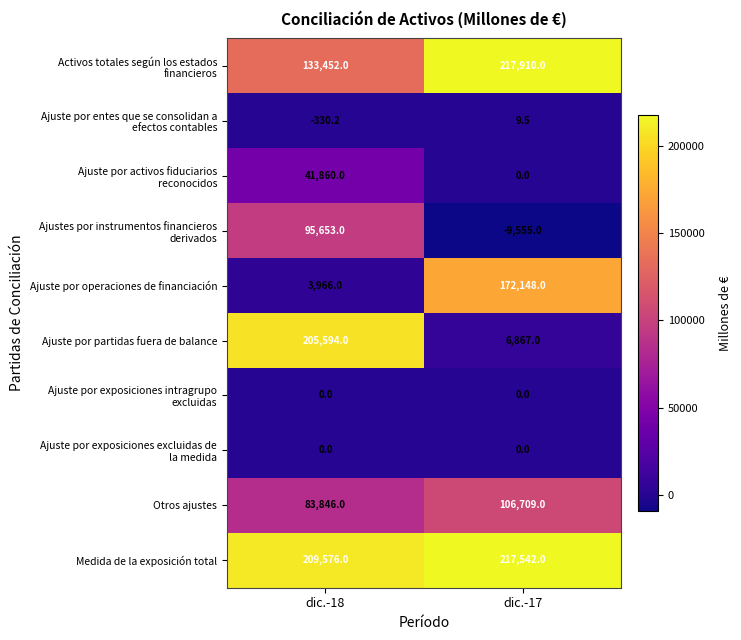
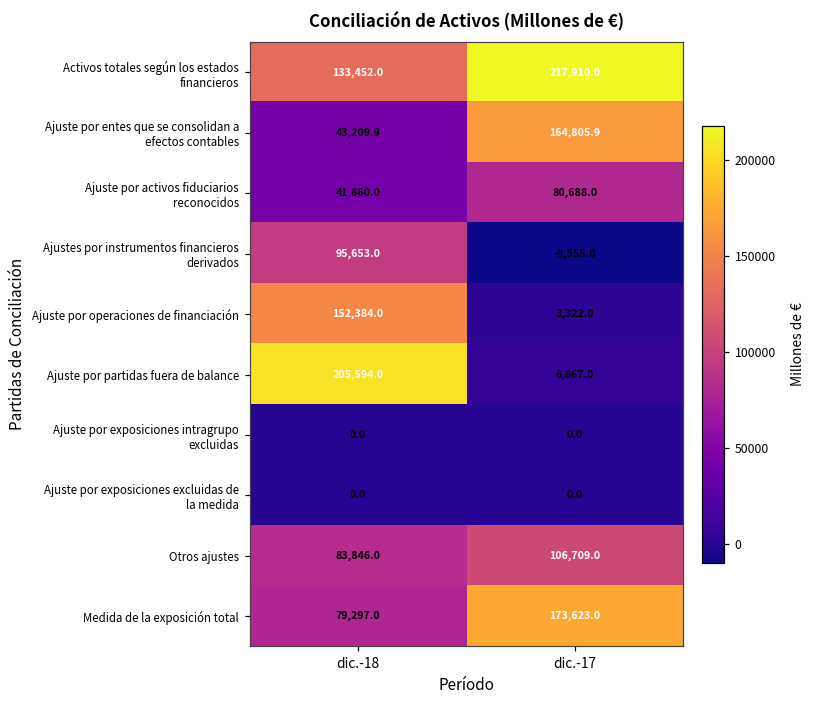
Ajuste por entes que se consolidan a efectos contables, dic.-18: -330.2 -> 43,209.9
Ajuste por entes que se consolidan a efectos contables, dic.-17: 9.5 -> 164,805.9
Ajuste por activos fiduciarios reconocidos, dic.-17: 0.0 -> 80,688.0
Ajuste por operaciones de financiación, dic.-18: 3,966.0 -> 152,384.0
Ajuste por operaciones de financiación, dic.-17: 172,148.0 -> 3,322.0
Medida de la exposición total, dic.-18: 209,576.0 -> 79,297.0
Medida de la exposición total, dic.-17: 217,542.0 -> 173,623.0
